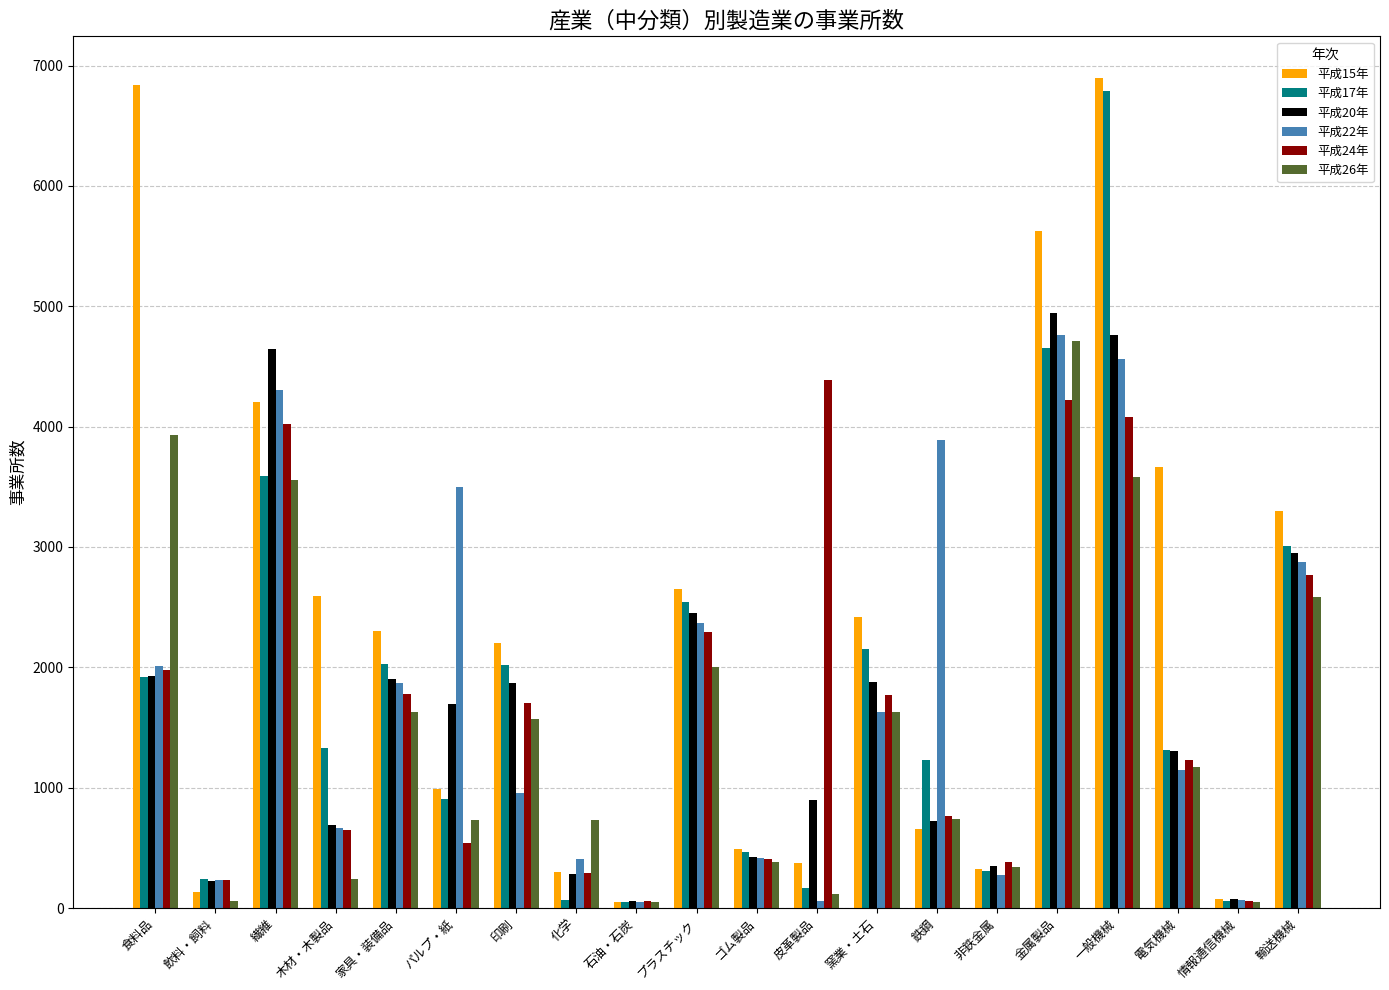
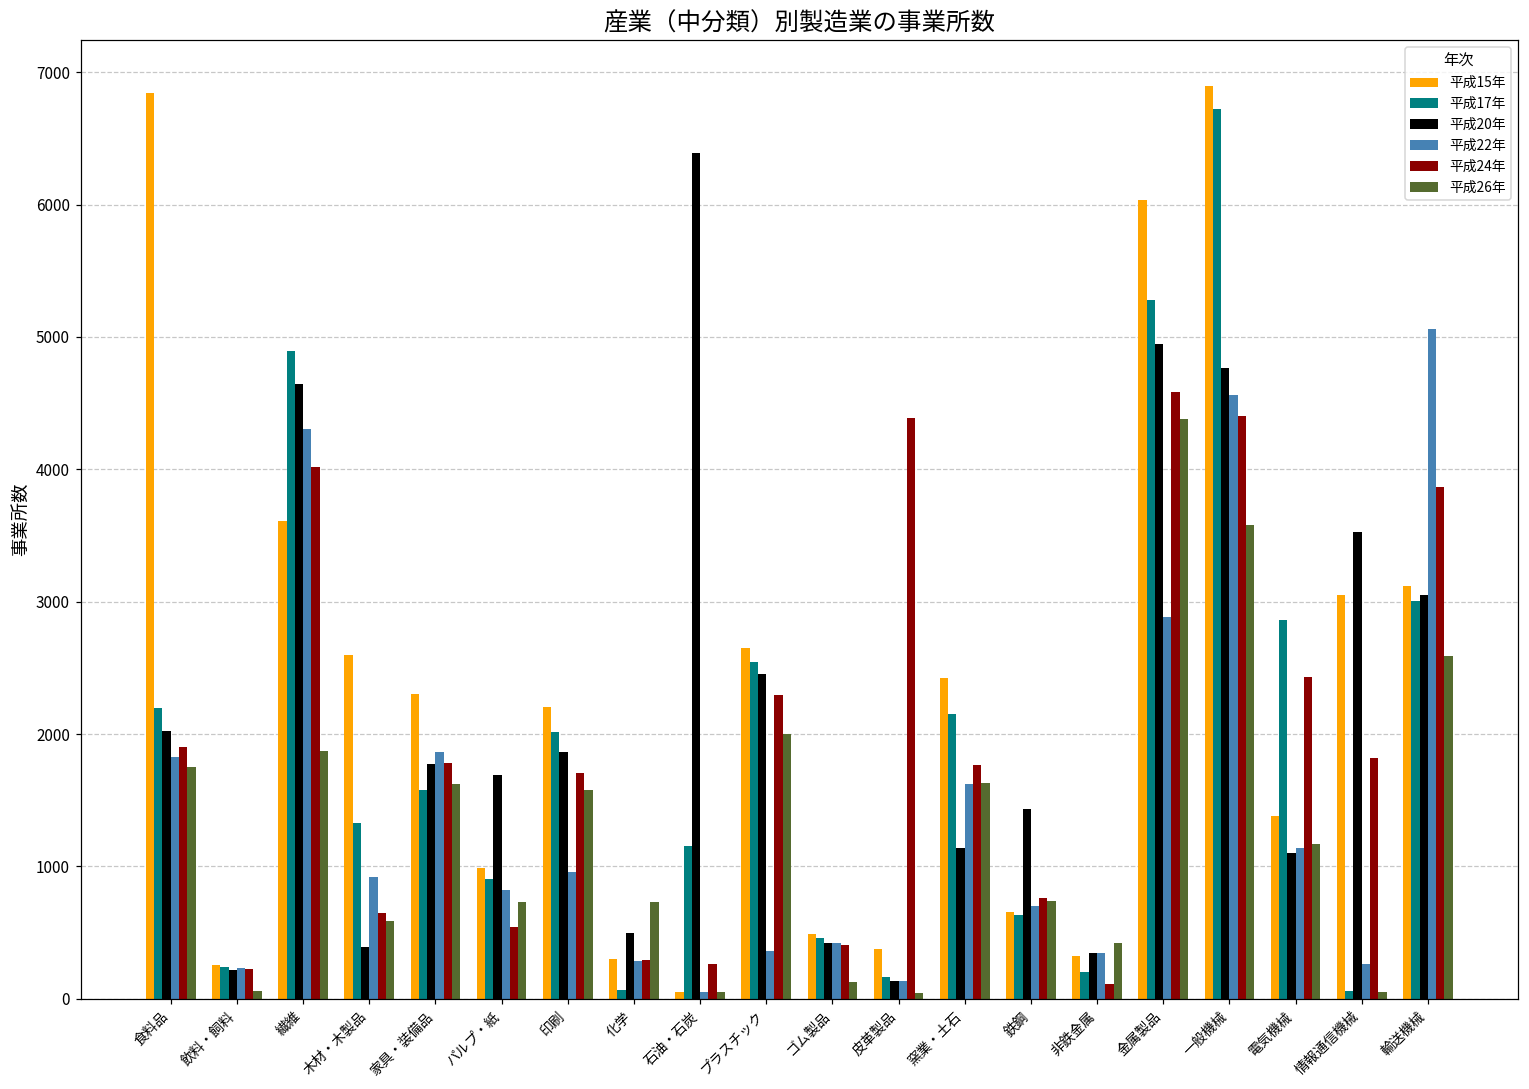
平成17年, 食料品: 1920 -> 2200
平成20年, 食料品: 1930 -> 2020
平成22年, 食料品: 2010 -> 1830
平成24年, 食料品: 1980 -> 1900
平成26年, 食料品: 3930 -> 1750
平成15年, 飲料・飼料: 130 -> 250
平成15年, 繊維: 4200 -> 3610
平成17年, 繊維: 3590 -> 4890
平成26年, 繊維: 3560 -> 1870
平成20年, 木材・木製品: 690 -> 390
平成22年, 木材・木製品: 670 -> 920
平成26年, 木材・木製品: 240 -> 590
平成17年, 家具・装備品: 2030 -> 1580
平成20年, 家具・装備品: 1900 -> 1770
平成22年, パルプ・紙: 3500 -> 820
平成20年, 化学: 290 -> 500
平成22年, 化学: 400 -> 280
平成17年, 石油・石炭: 50 -> 1150
平成20年, 石油・石炭: 60 -> 6390
平成24年, 石油・石炭: 60 -> 270
平成22年, プラスチック: 2370 -> 360
平成26年, ゴム製品: 380 -> 130
平成20年, 皮革製品: 890 -> 140
平成22年, 皮革製品: 60 -> 130
平成26年, 皮革製品: 120 -> 50
平成20年, 窯業・土石: 1880 -> 1140
平成17年, 鉄鋼: 1230 -> 630
平成20年, 鉄鋼: 720 -> 1430
平成22年, 鉄鋼: 3890 -> 700
平成17年, 非鉄金属: 310 -> 200
平成22年, 非鉄金属: 280 -> 350
平成24年, 非鉄金属: 380 -> 110
平成26年, 非鉄金属: 340 -> 420
平成15年, 金属製品: 5630 -> 6040
平成17年, 金属製品: 4660 -> 5280
平成22年, 金属製品: 4760 -> 2880
平成24年, 金属製品: 4220 -> 4580
平成26年, 金属製品: 4710 -> 4380
平成17年, 一般機械: 6790 -> 6720
平成24年, 一般機械: 4080 -> 4410
平成15年, 電気機械: 3660 -> 1380
平成17年, 電気機械: 1320 -> 2860
平成20年, 電気機械: 1310 -> 1110
平成24年, 電気機械: 1230 -> 2430
平成15年, 情報通信機械: 70 -> 3050
平成20年, 情報通信機械: 80 -> 3520
平成22年, 情報通信機械: 70 -> 260
平成24年, 情報通信機械: 60 -> 1820
平成15年, 輸送機械: 3300 -> 3120
平成20年, 輸送機械: 2950 -> 3050
平成22年, 輸送機械: 2870 -> 5060
平成24年, 輸送機械: 2770 -> 3860
